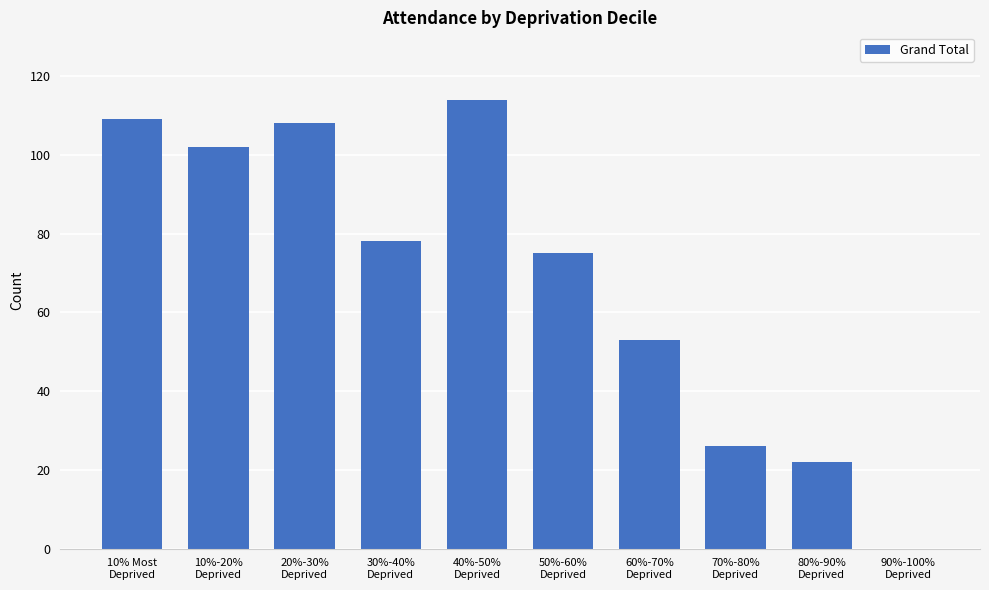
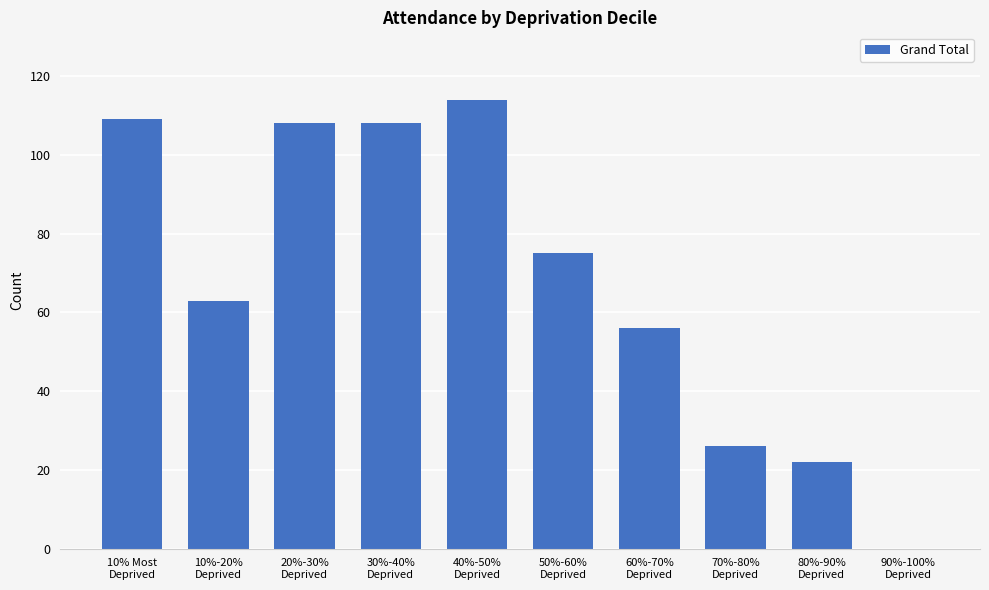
10%-20% Deprived: 102 -> 63
30%-40% Deprived: 78 -> 108
60%-70% Deprived: 53 -> 56
